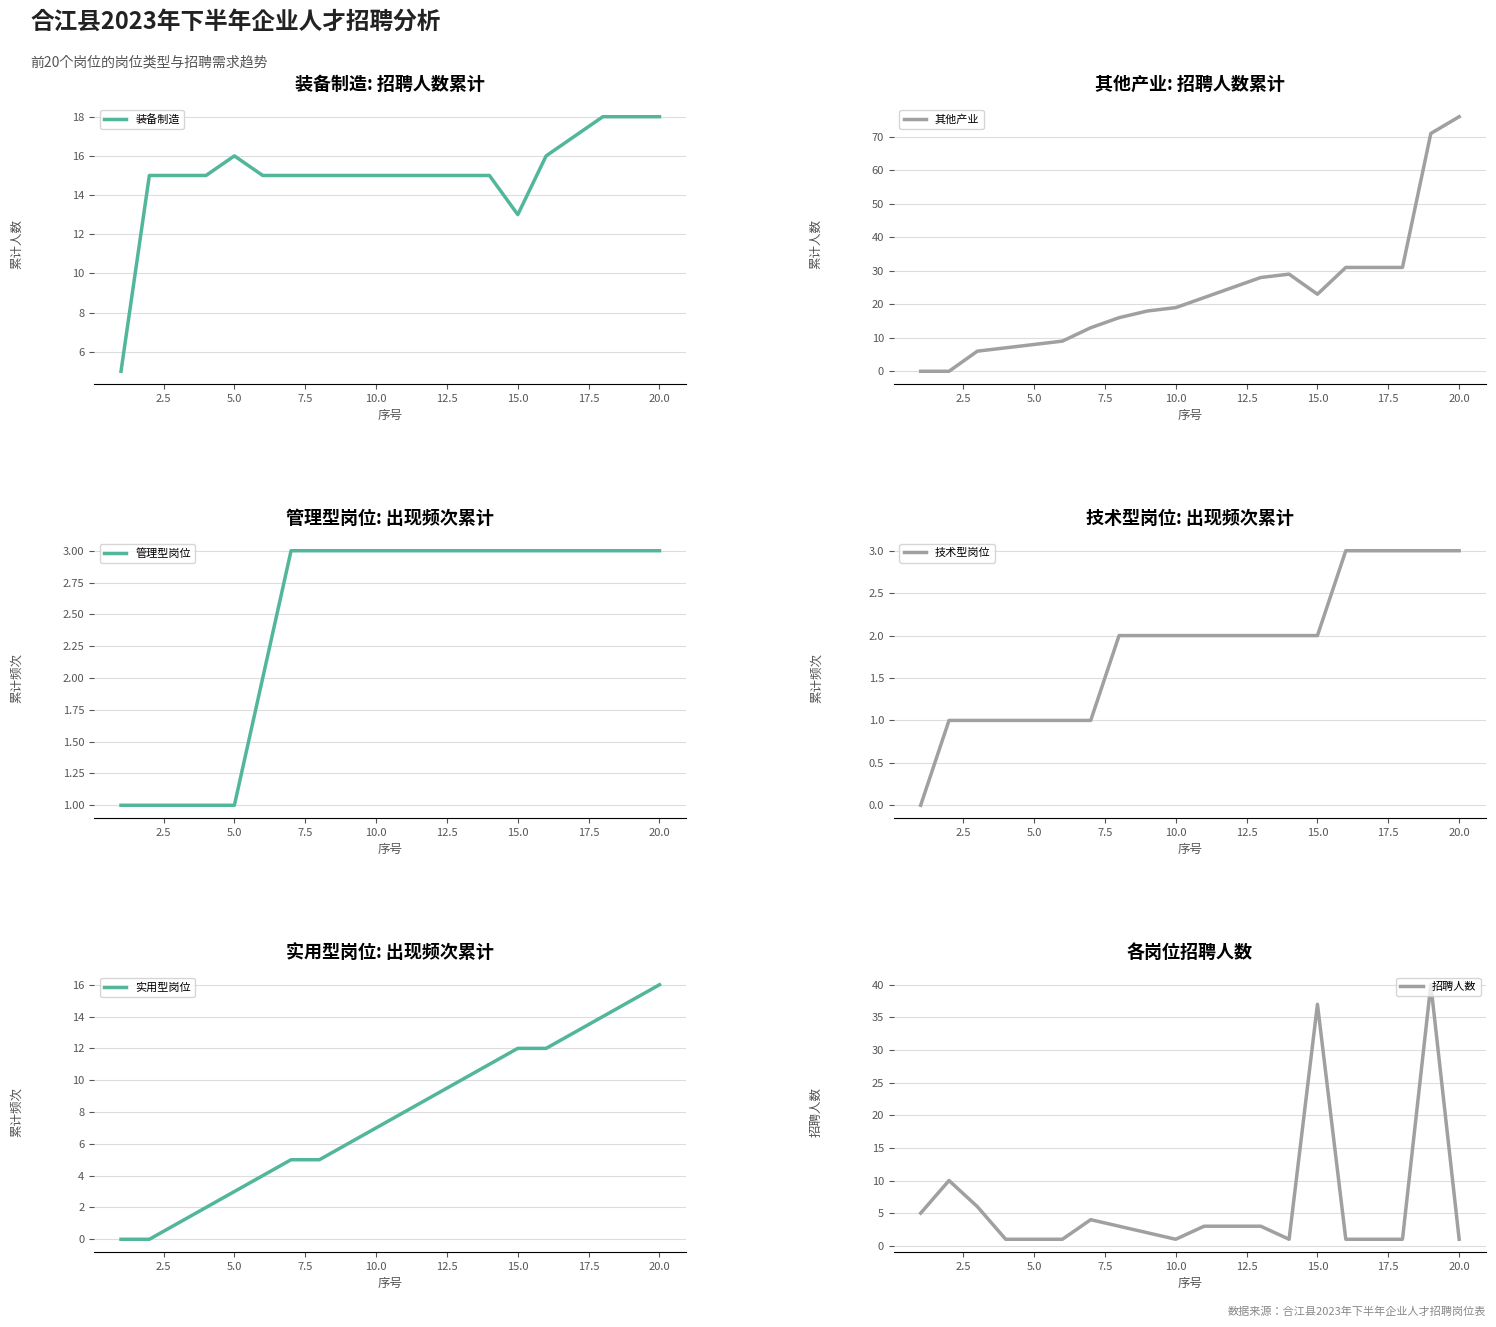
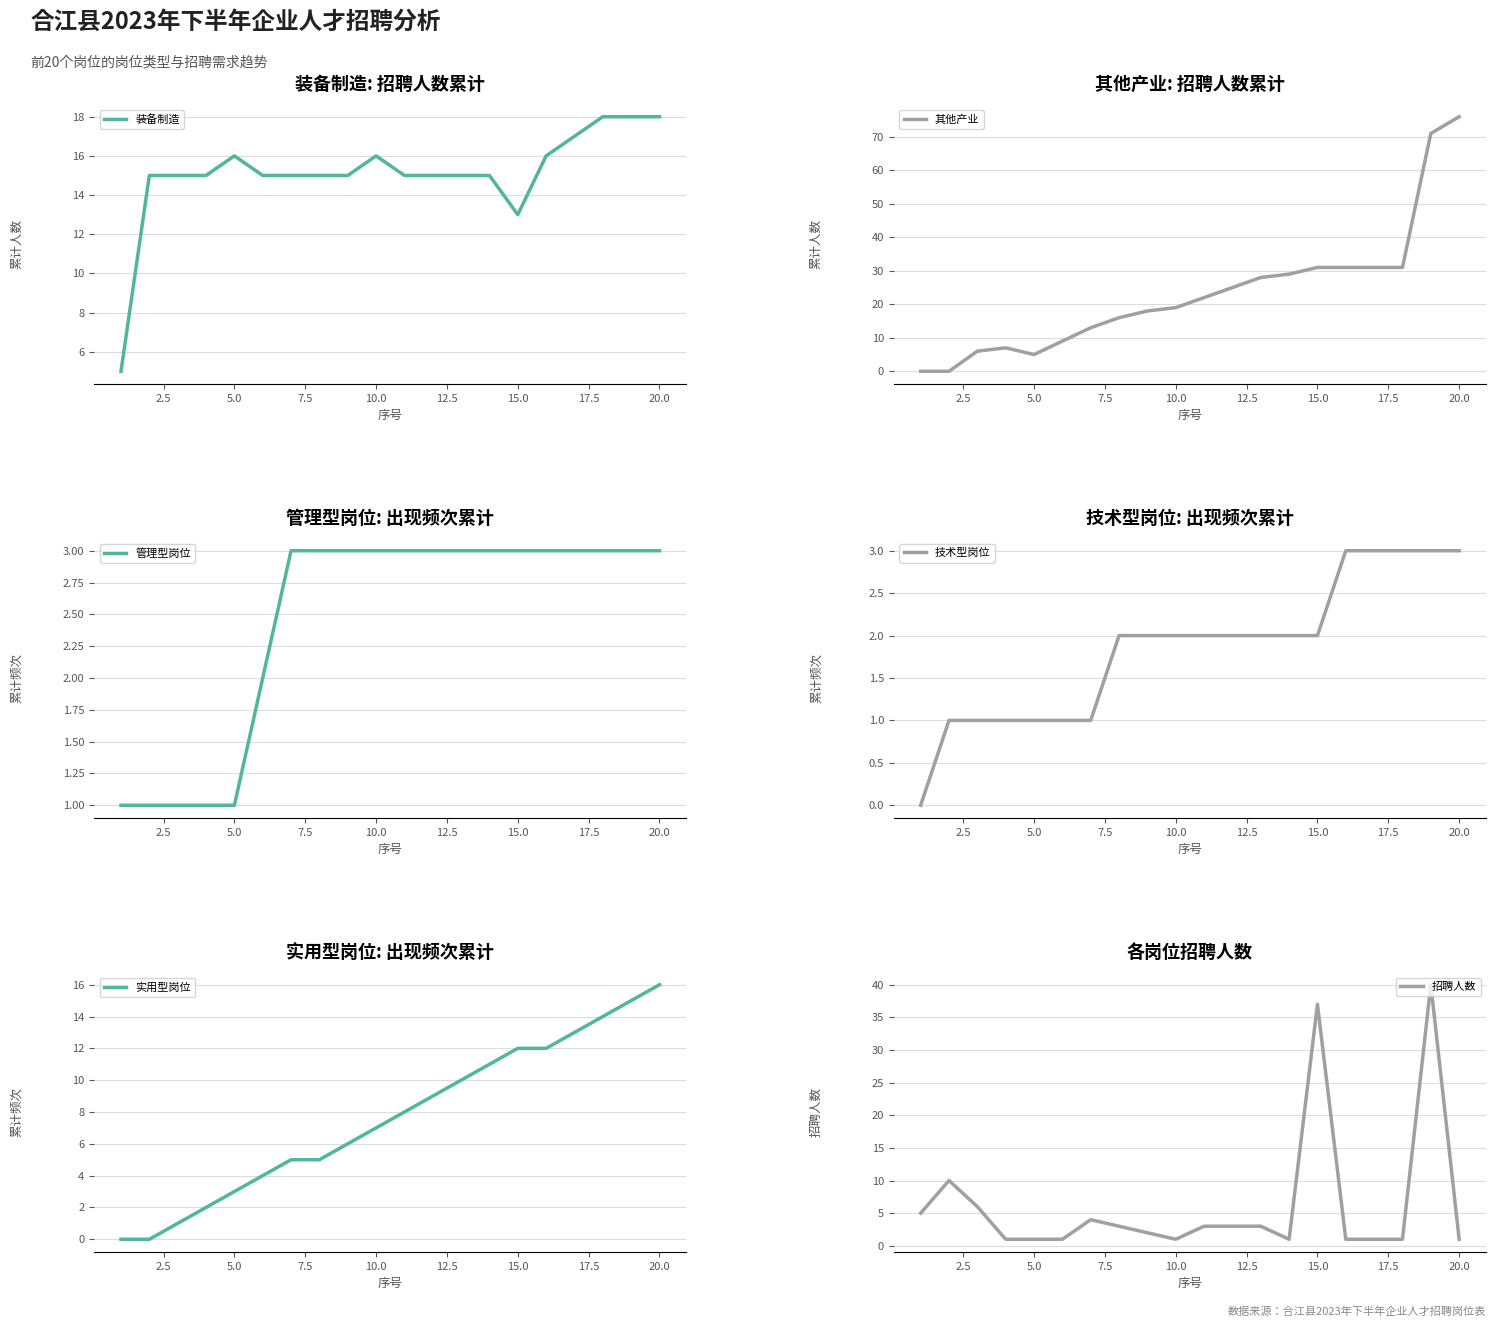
装备制造: 招聘人数累计, 10.0: 15 -> 16
其他产业: 招聘人数累计, 5.0: 8 -> 5
其他产业: 招聘人数累计, 15.0: 23 -> 31
